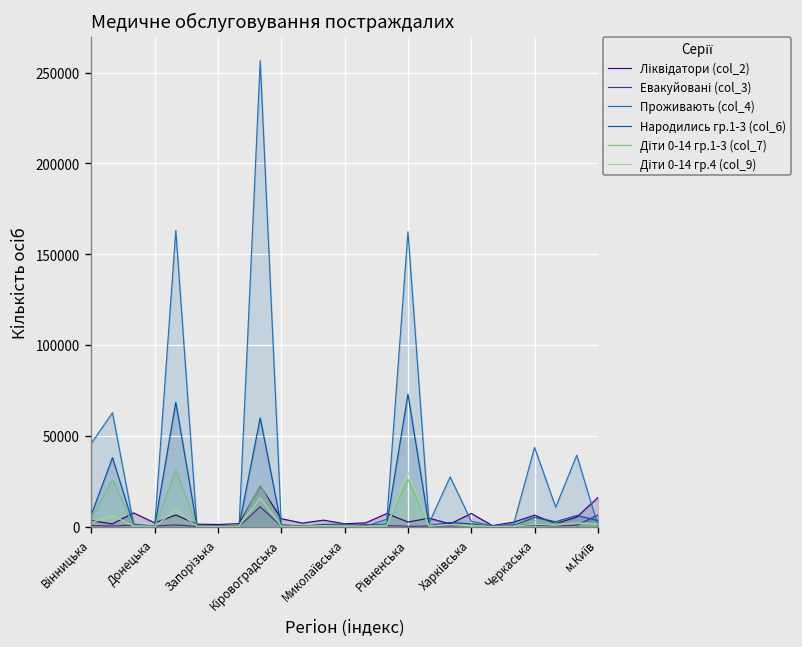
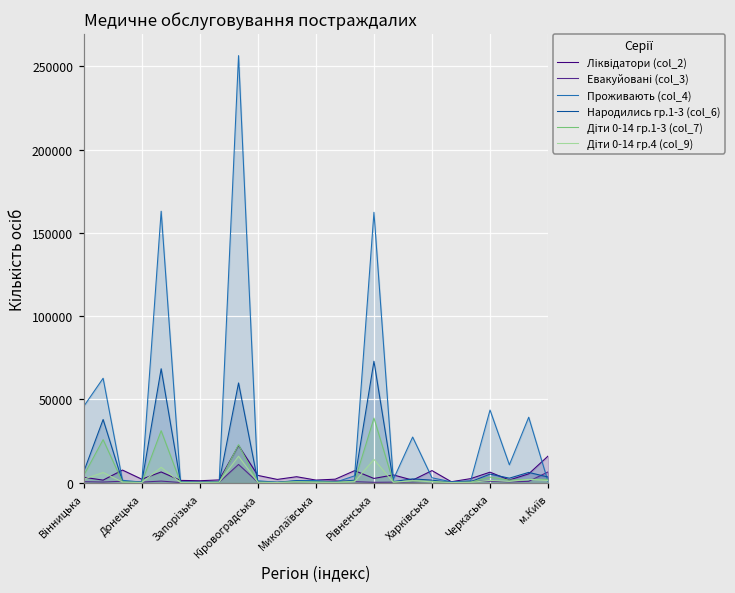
Діти 0-14 гр.1-3 (col_7), Рівненська: 26000 -> 39000
Діти 0-14 гр.4 (col_9), Рівненська: 30000 -> 14000
